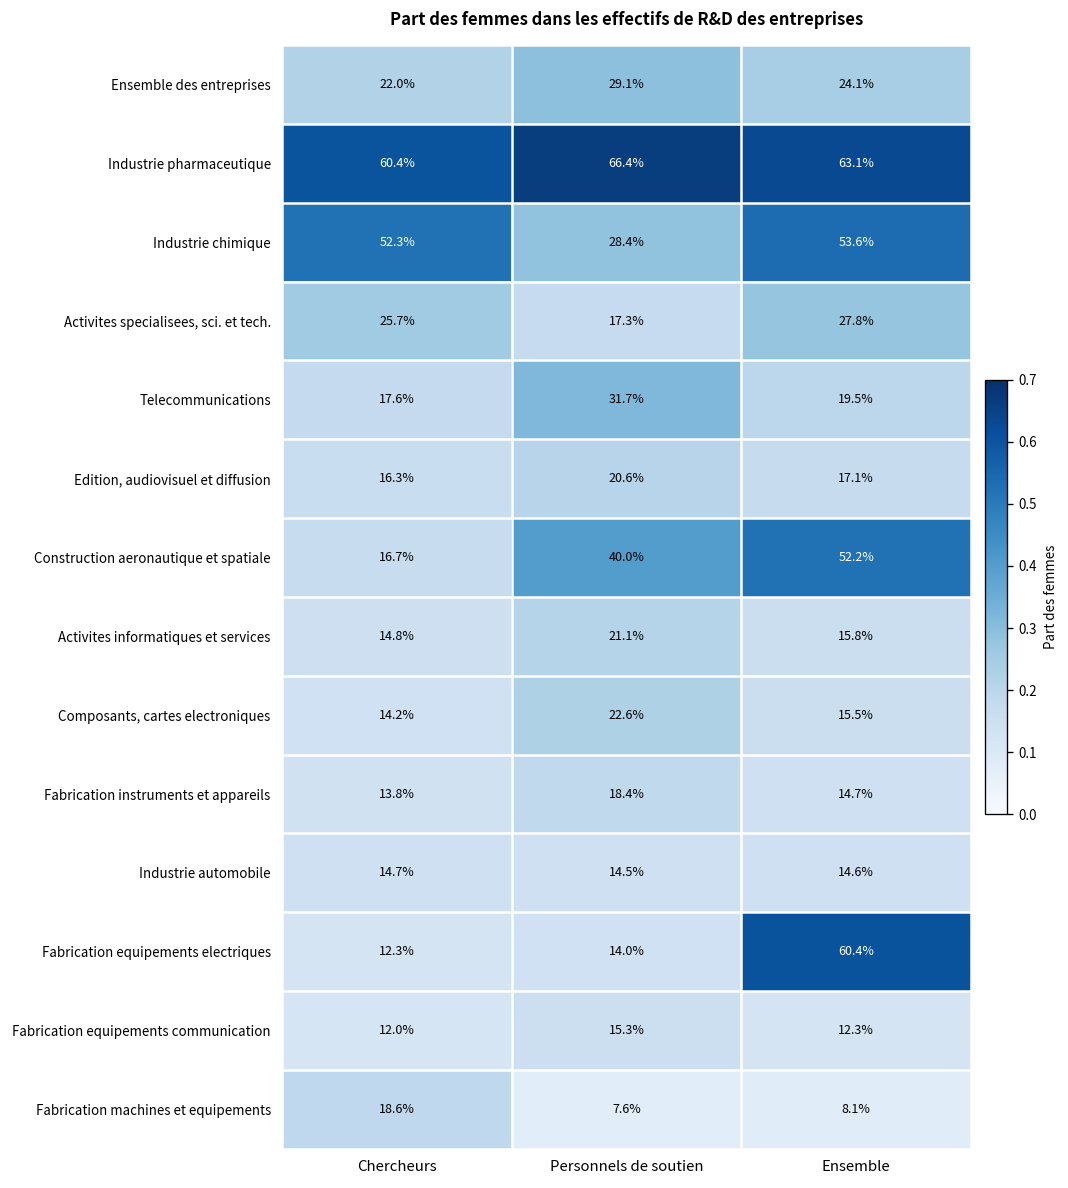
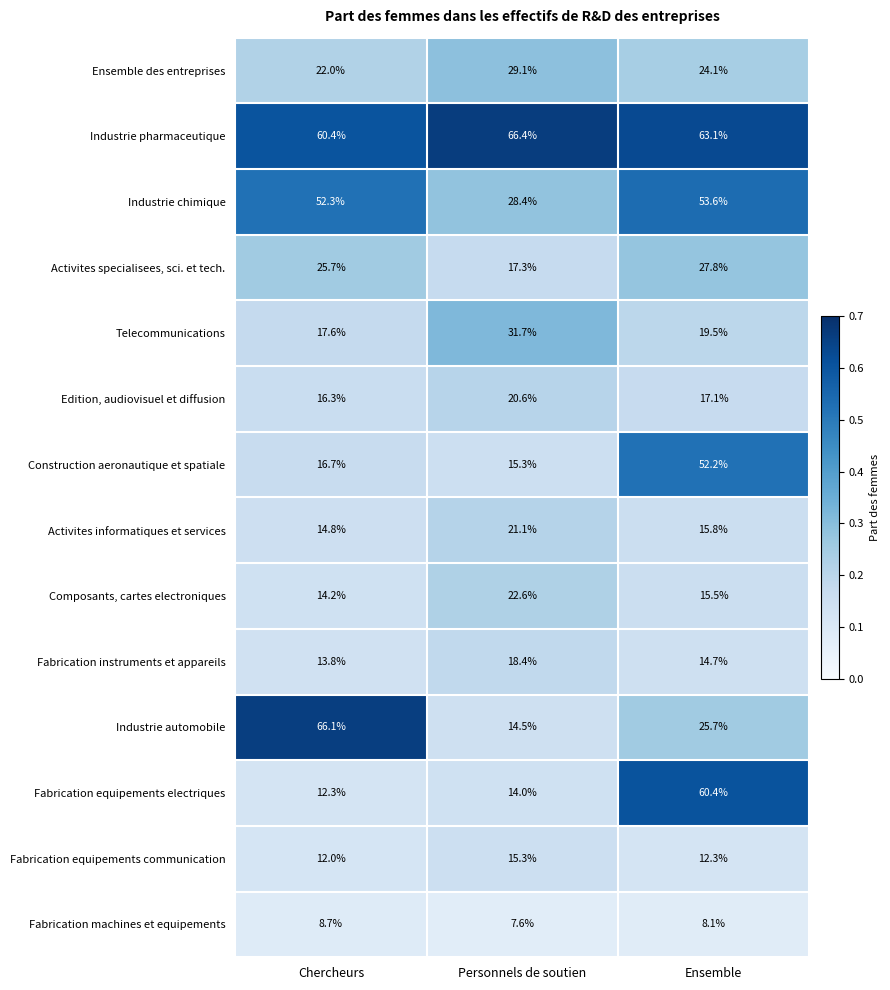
Construction aeronautique et spatiale, Personnels de soutien: 40.0% -> 15.3%
Industrie automobile, Chercheurs: 14.7% -> 66.1%
Industrie automobile, Ensemble: 14.6% -> 25.7%
Fabrication machines et equipements, Chercheurs: 18.6% -> 8.7%
